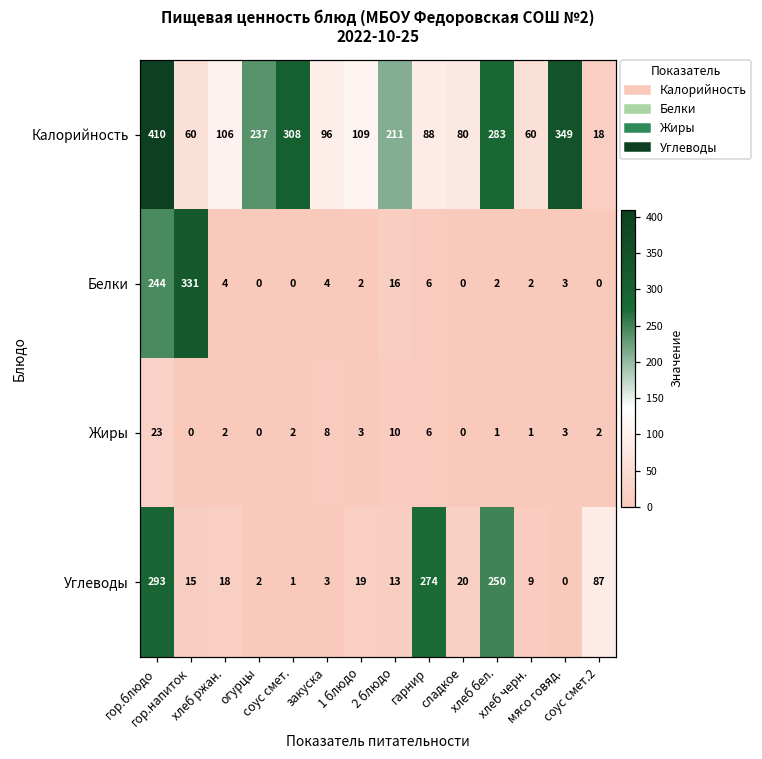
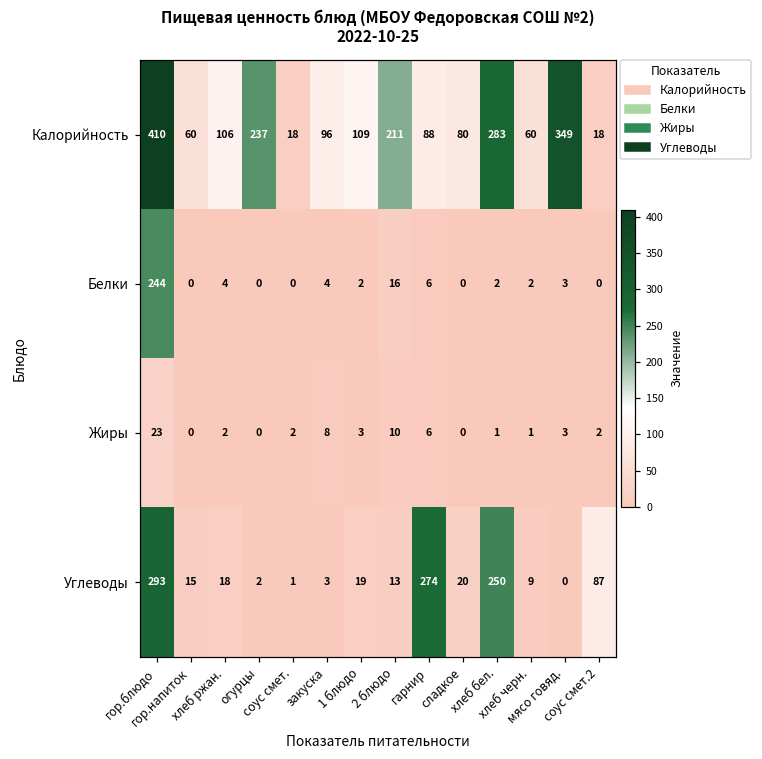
Калорийность, соус смет.: 308 -> 18
Белки, гор.напиток: 331 -> 0
